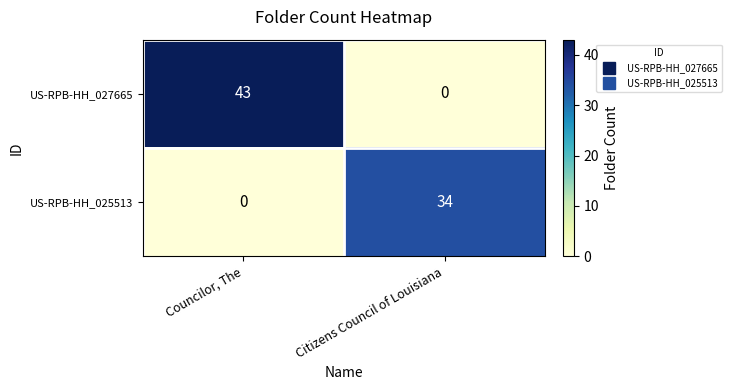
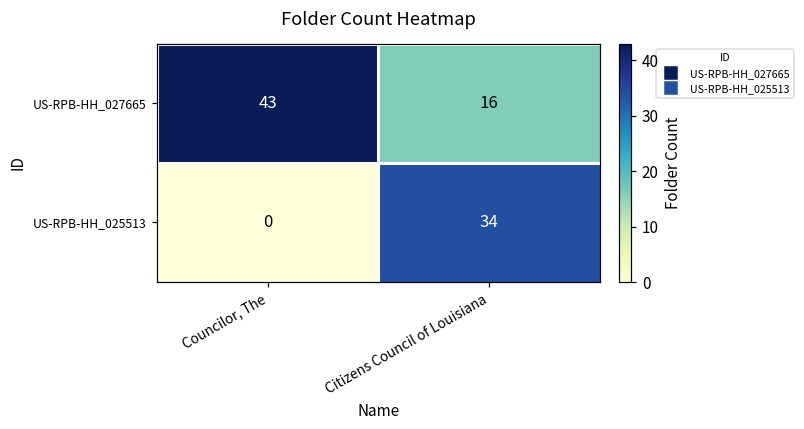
US-RPB-HH_027665, Citizens Council of Louisiana: 0 -> 16
